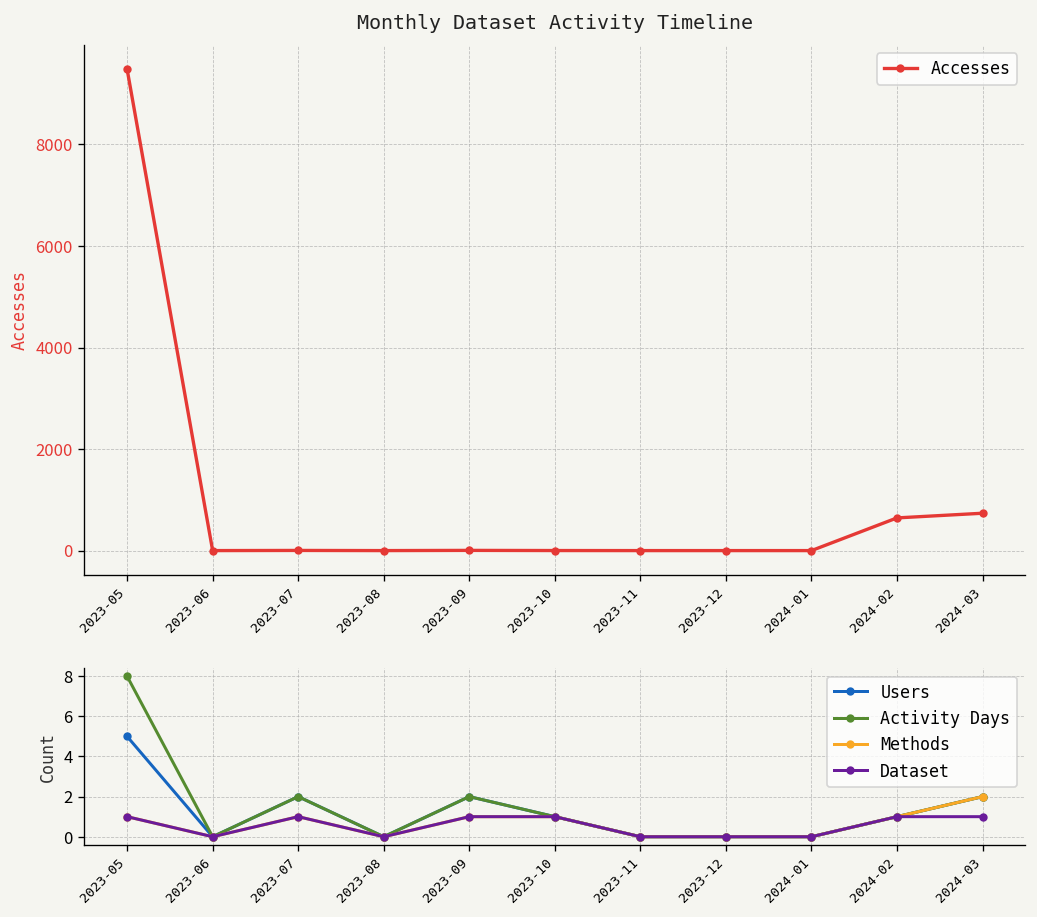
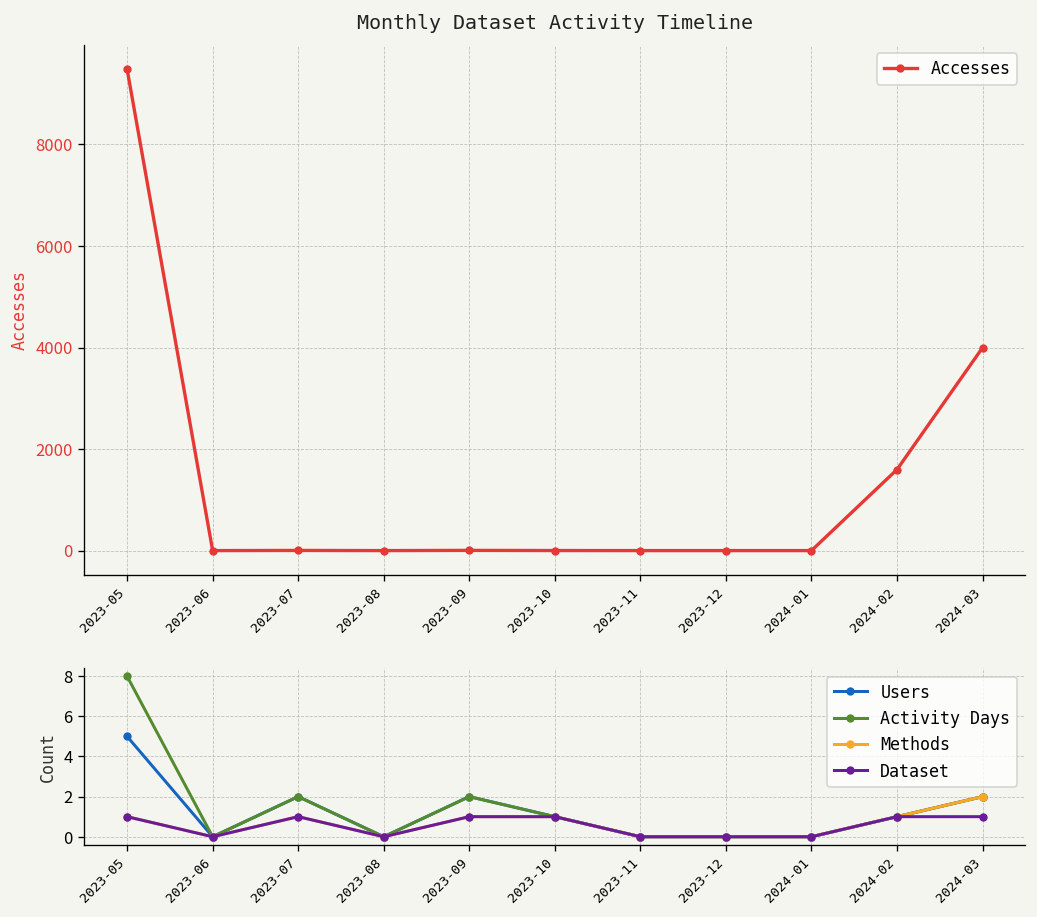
Monthly Dataset Activity Timeline, 2024-02: 600 -> 1600
Monthly Dataset Activity Timeline, 2024-03: 700 -> 4000
